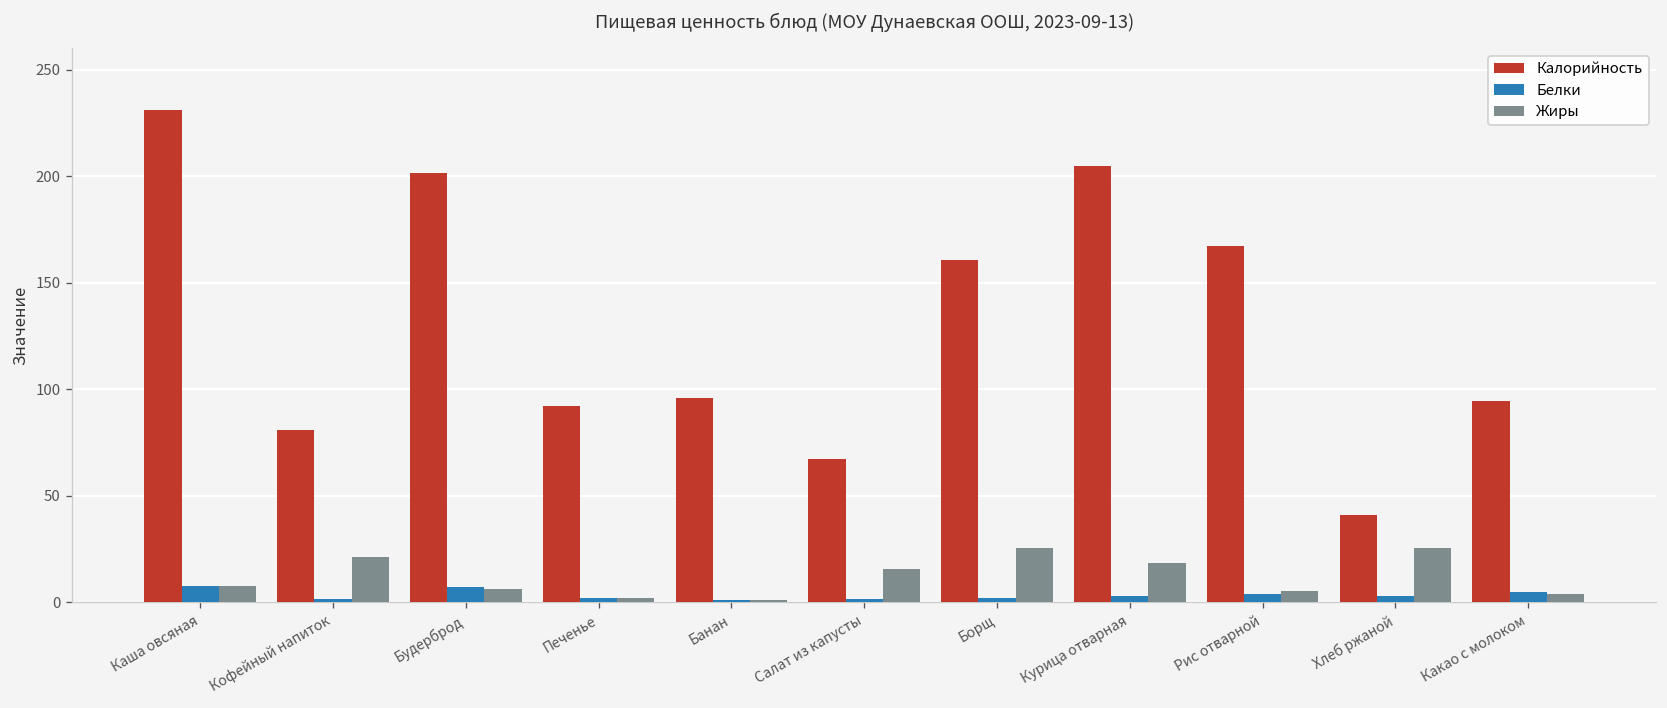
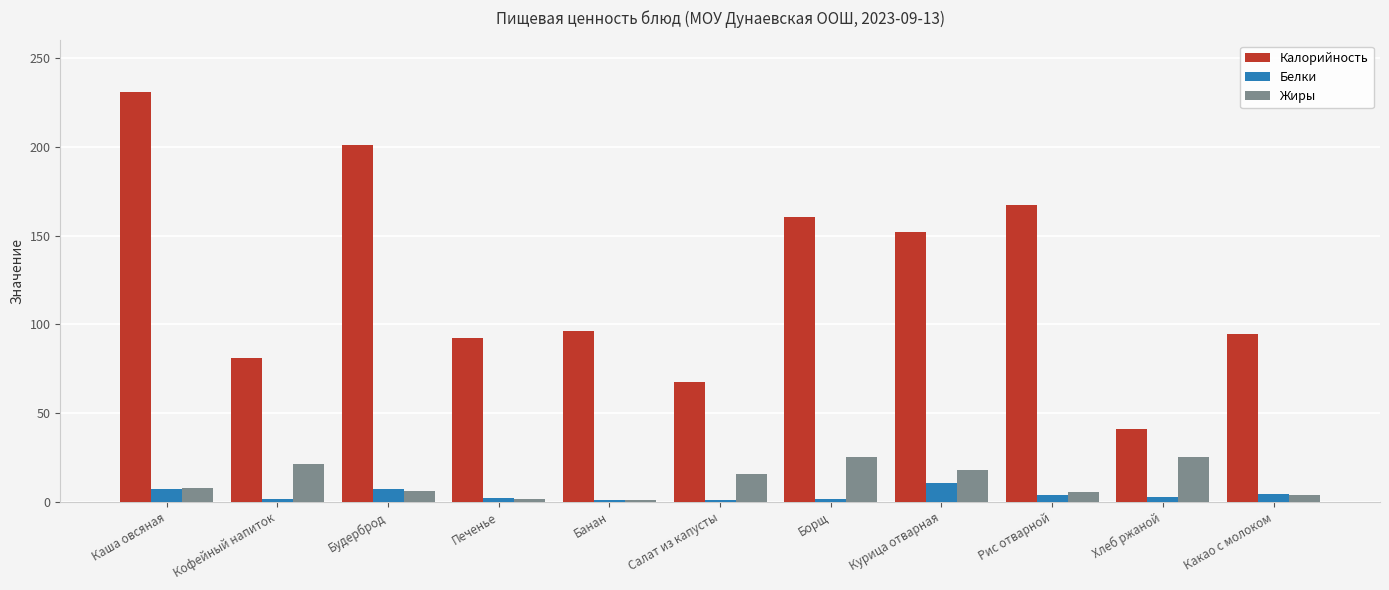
Калорийность, Курица отварная: 205 -> 152
Белки, Курица отварная: 3 -> 11
